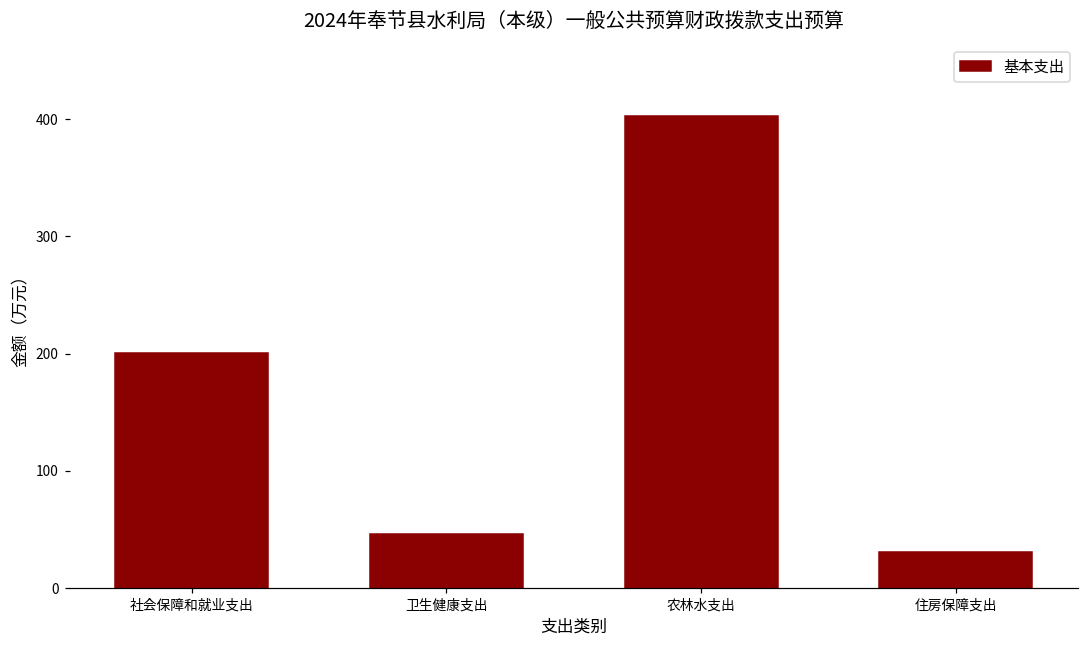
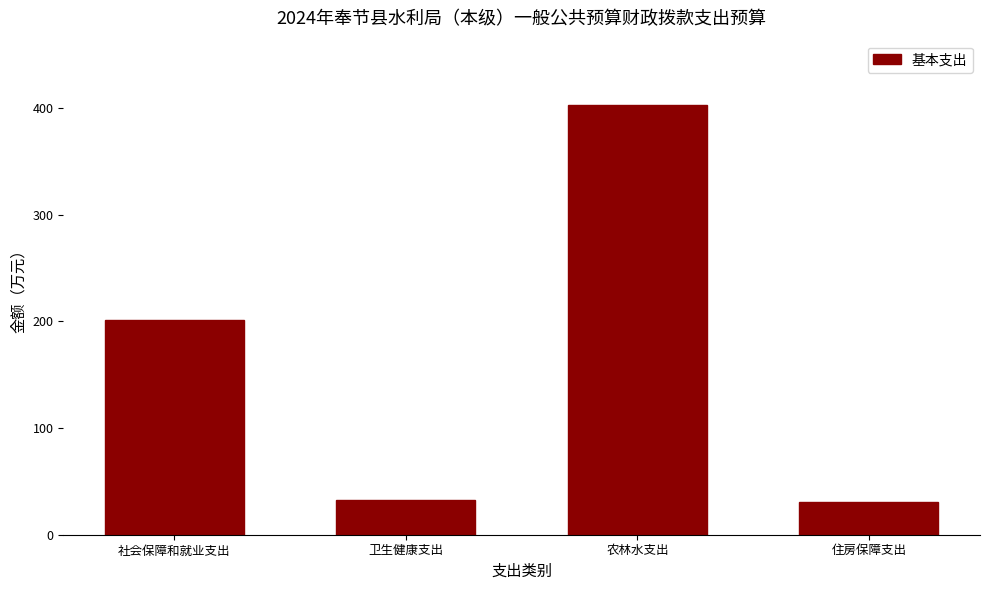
卫生健康支出: 46 -> 32
